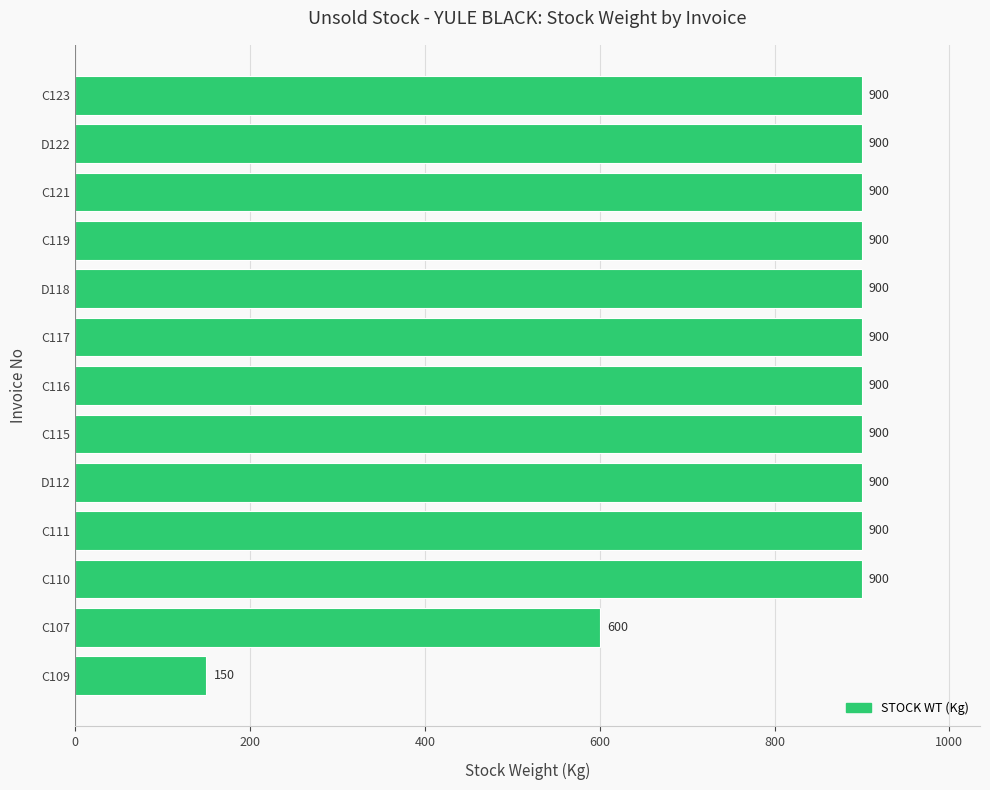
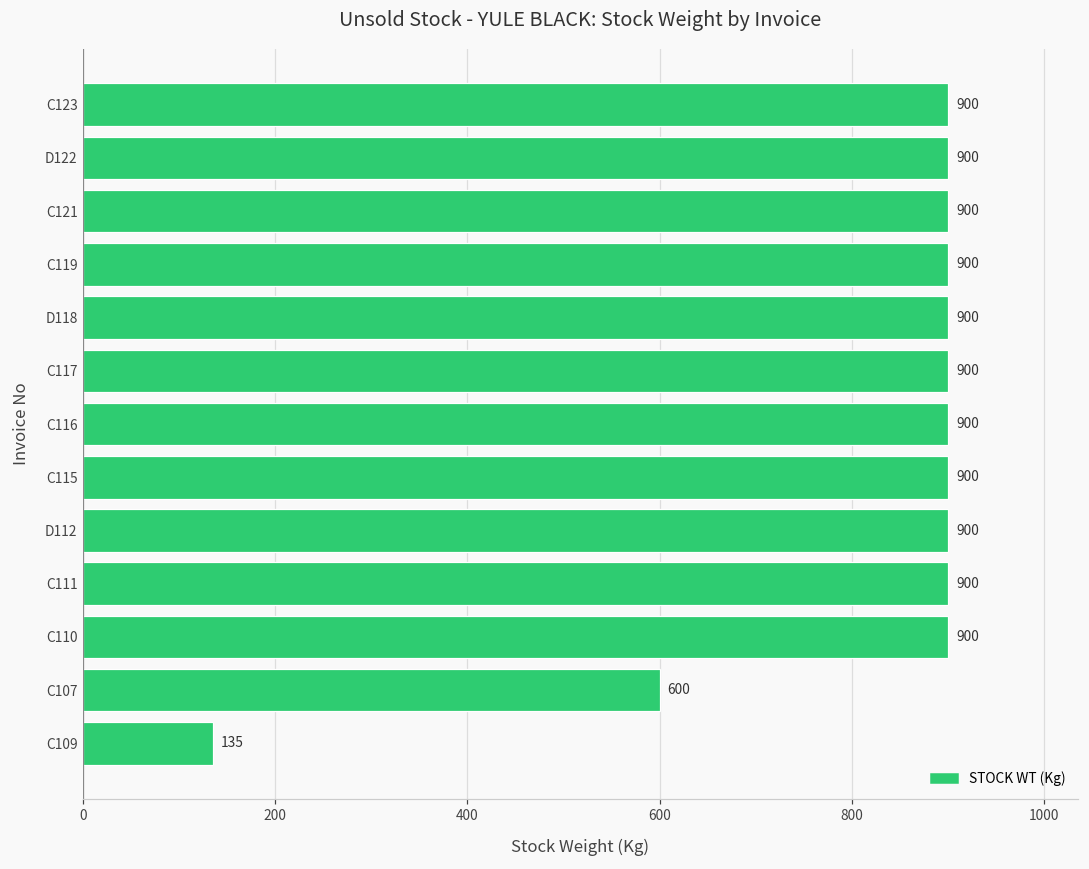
C109: 150 -> 135
